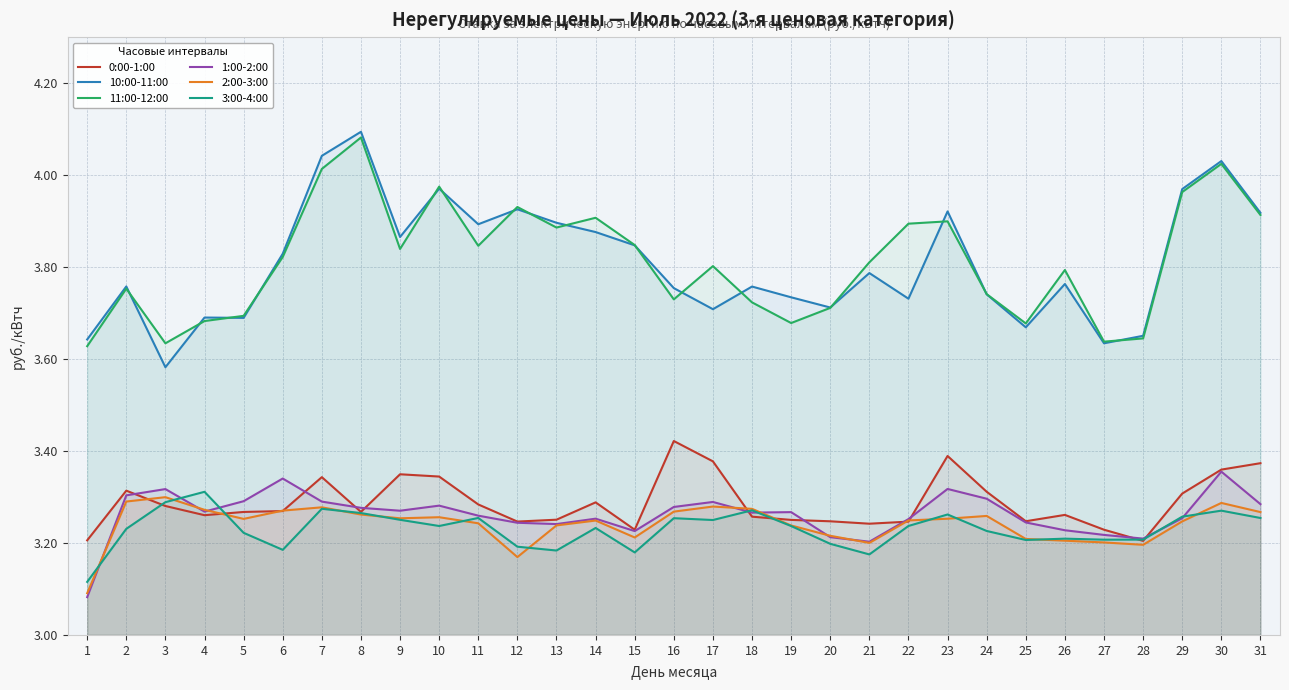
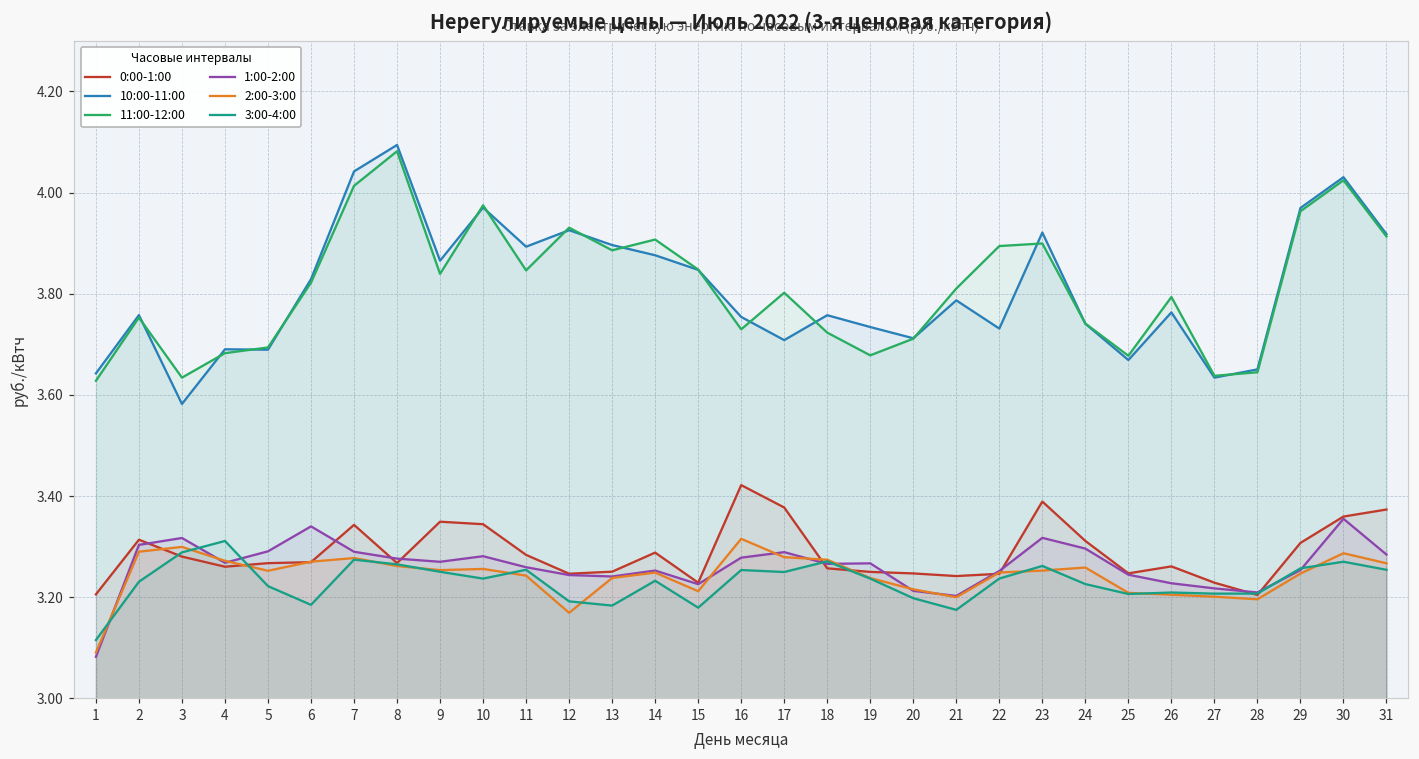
2:00-3:00, 16: 3.27 -> 3.32
